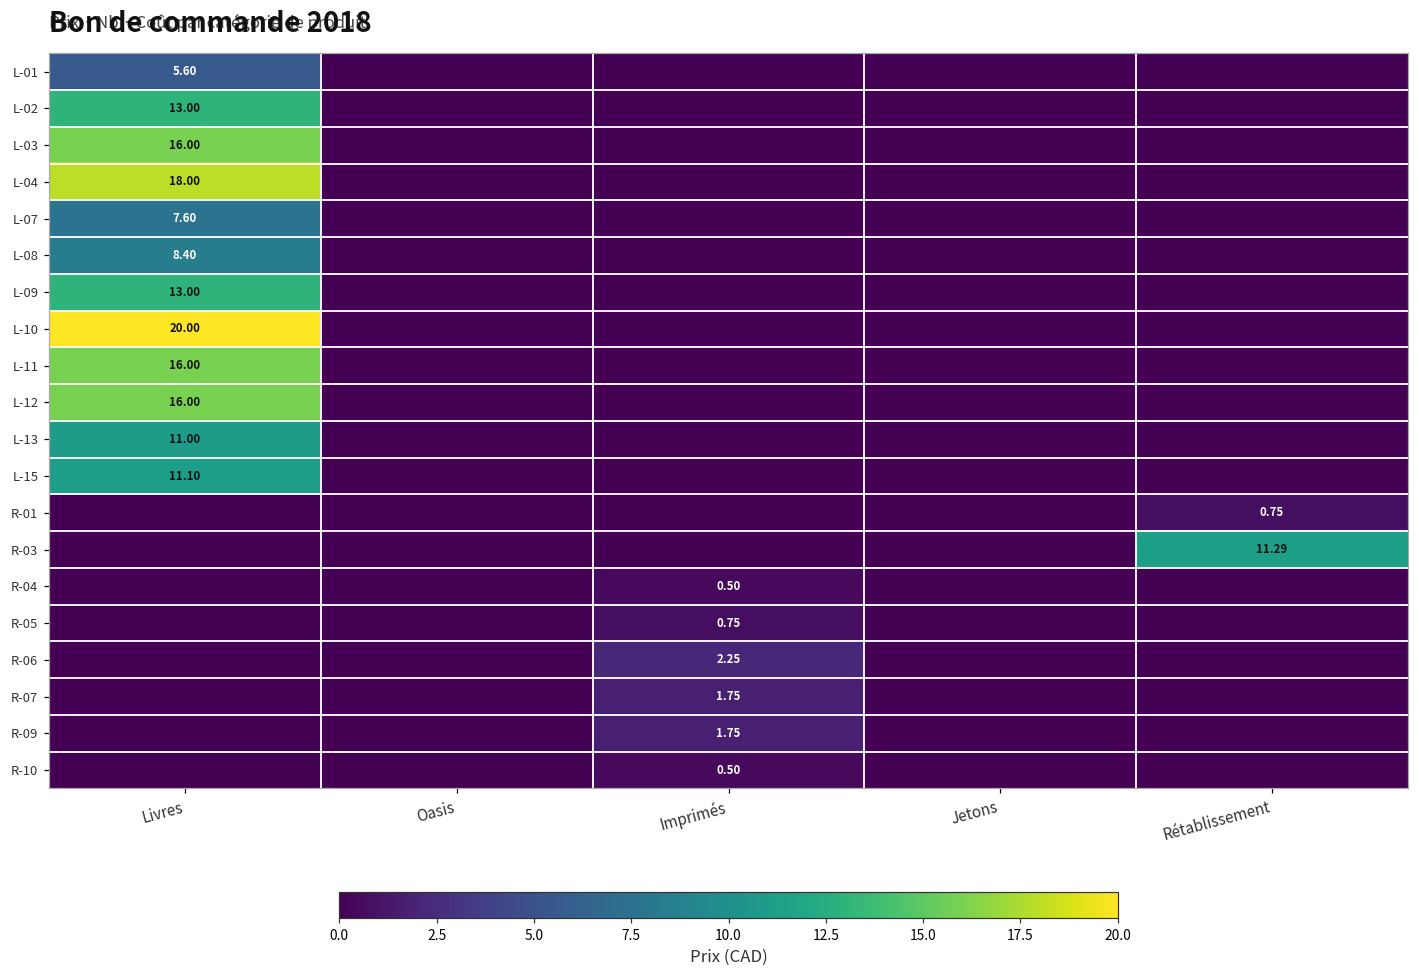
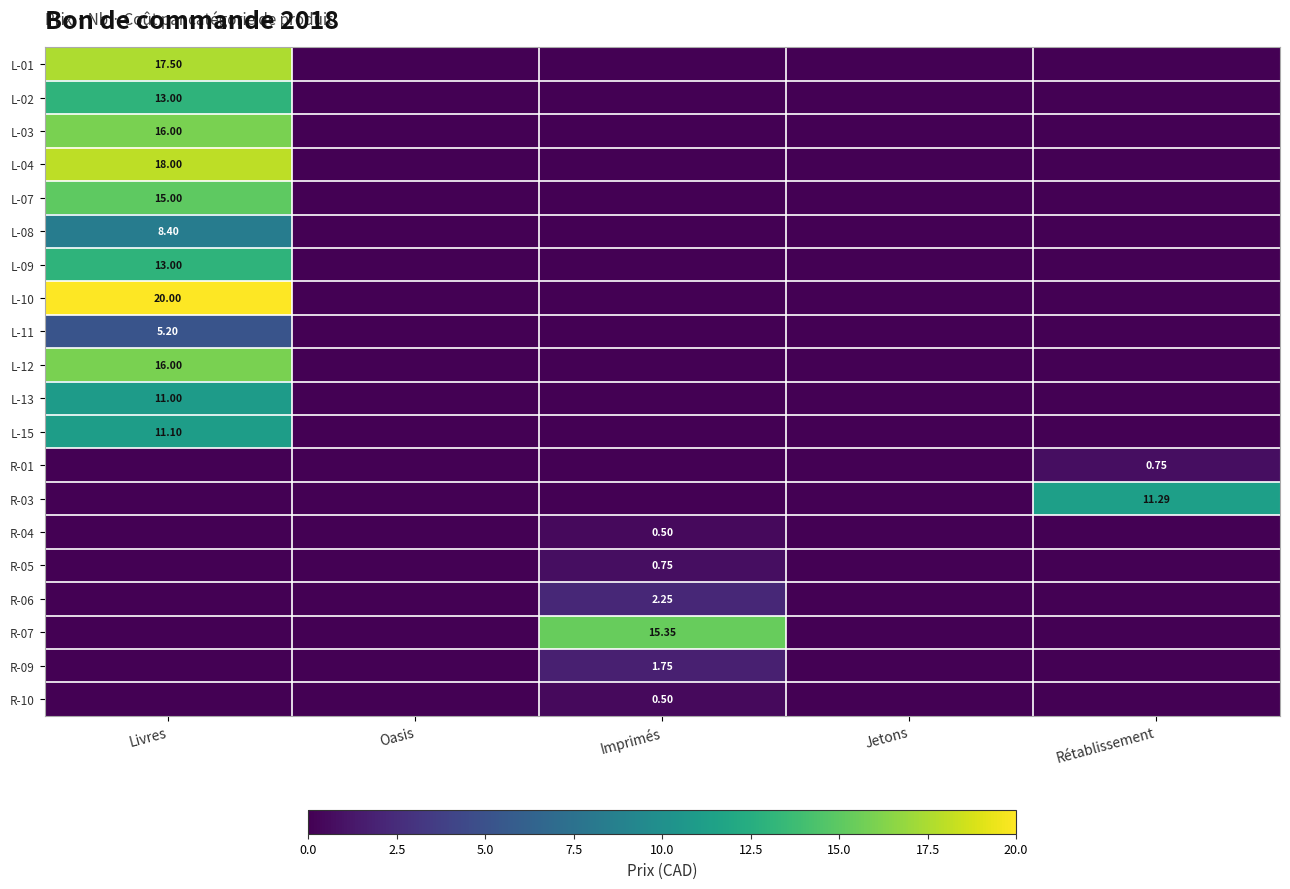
L-01, Livres: 5.60 -> 17.50
L-07, Livres: 7.60 -> 15.00
L-11, Livres: 16.00 -> 5.20
R-07, Imprimés: 1.75 -> 15.35
